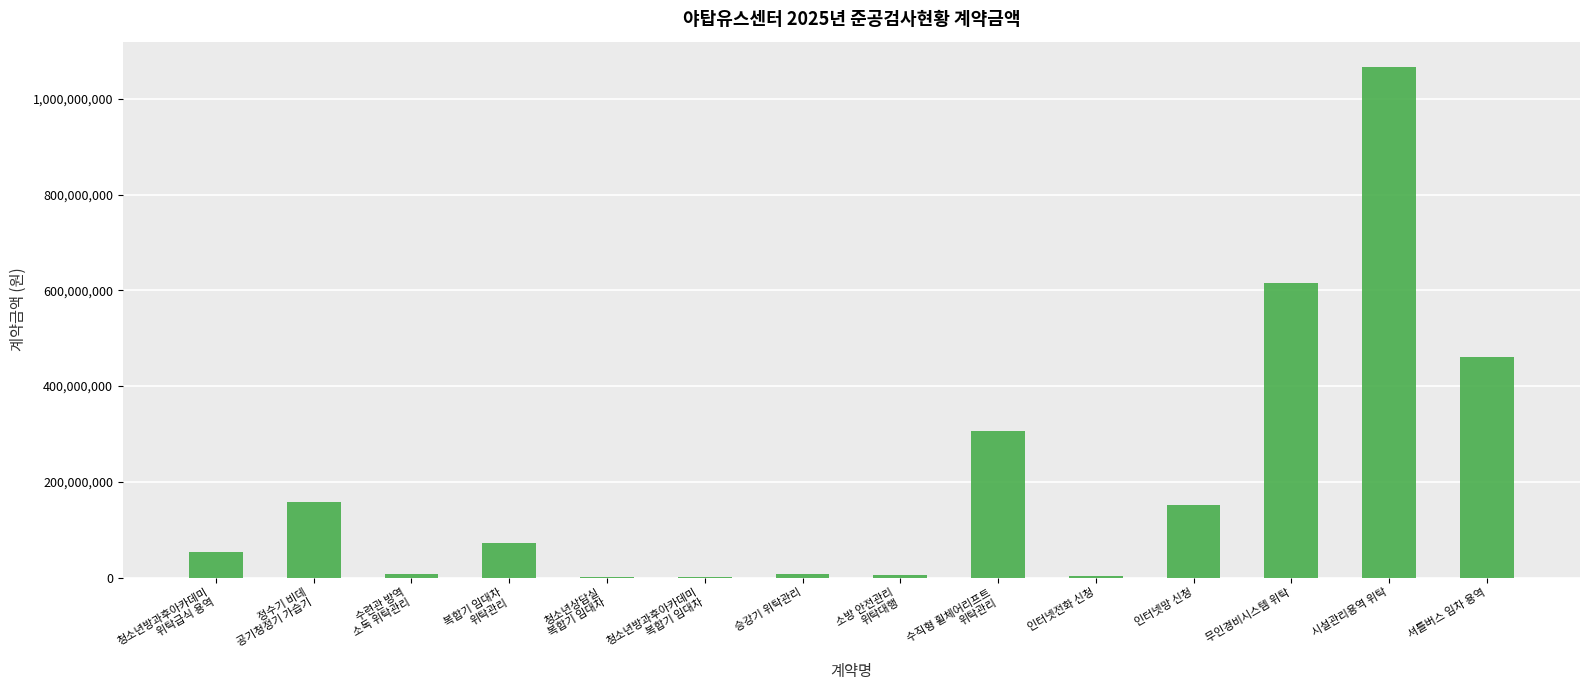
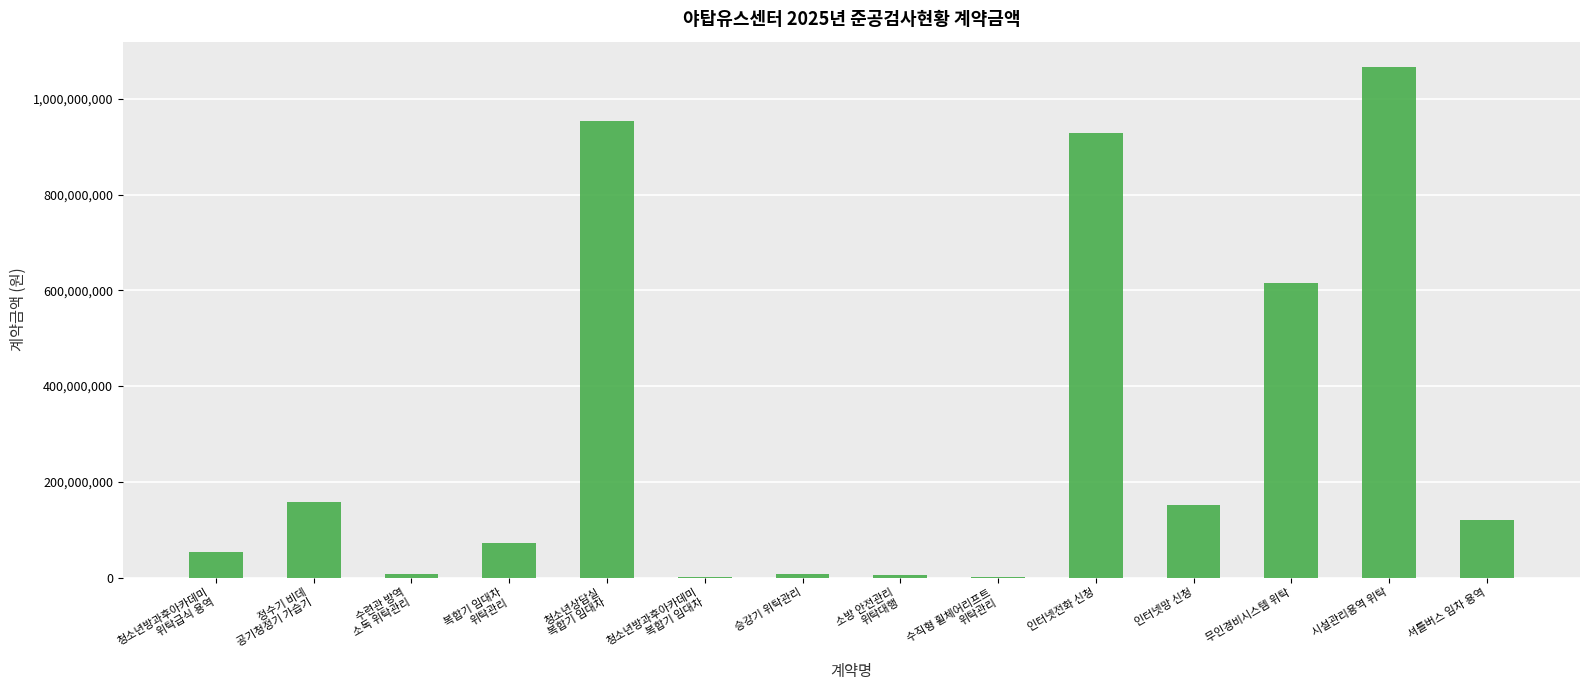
청소년상담실 복합기 임대차: 0 -> 950,000,000
수직형 휠체어리프트 위탁관리: 310,000,000 -> 0
인터넷전화 신청: 0 -> 930,000,000
셔틀버스 임차 용역: 460,000,000 -> 120,000,000
